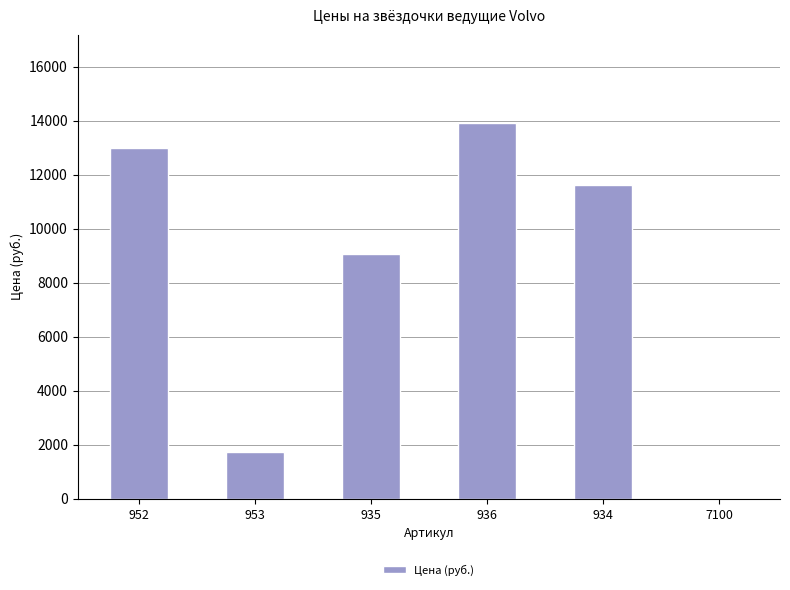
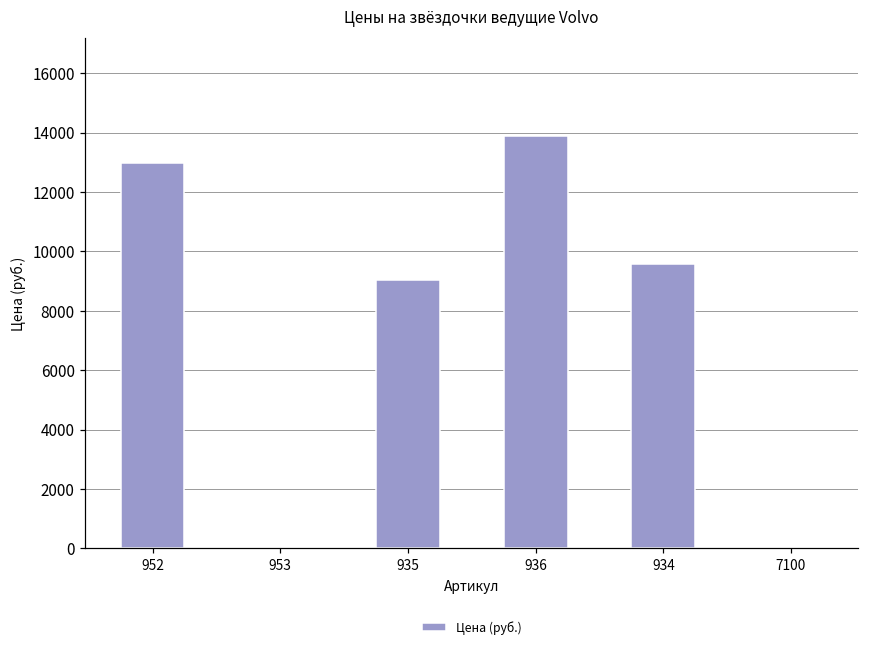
953: 1700 -> 0
934: 11600 -> 9600
